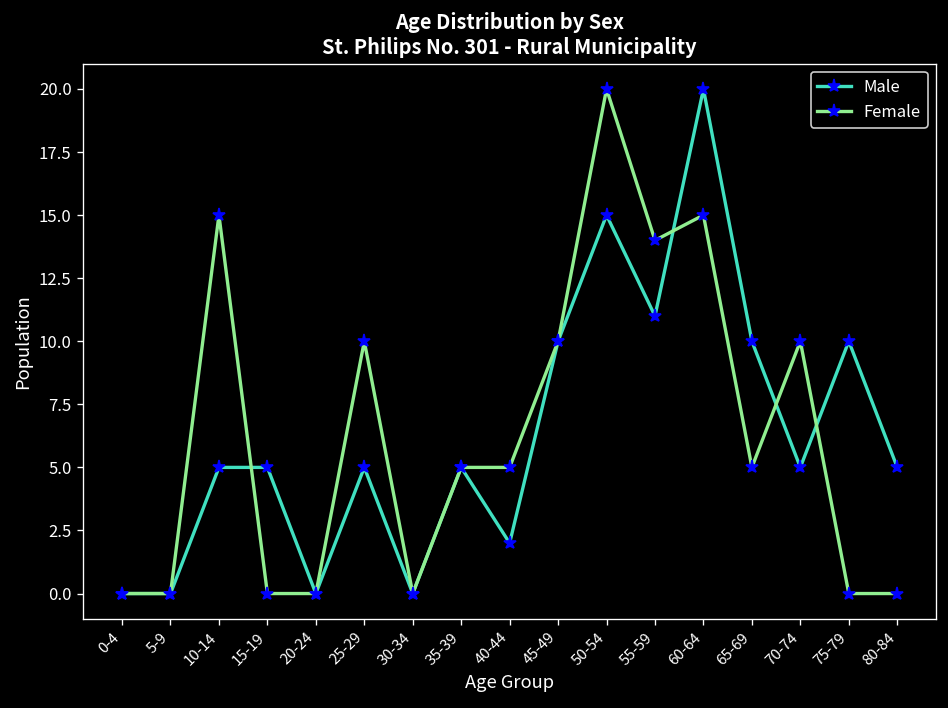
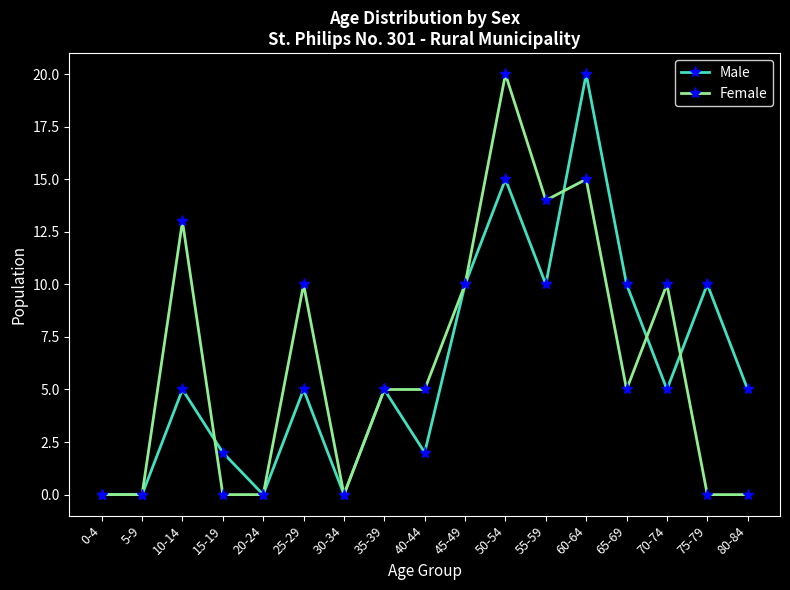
Female, 10-14: 15 -> 13
Male, 15-19: 5 -> 2
Male, 55-59: 11 -> 10
